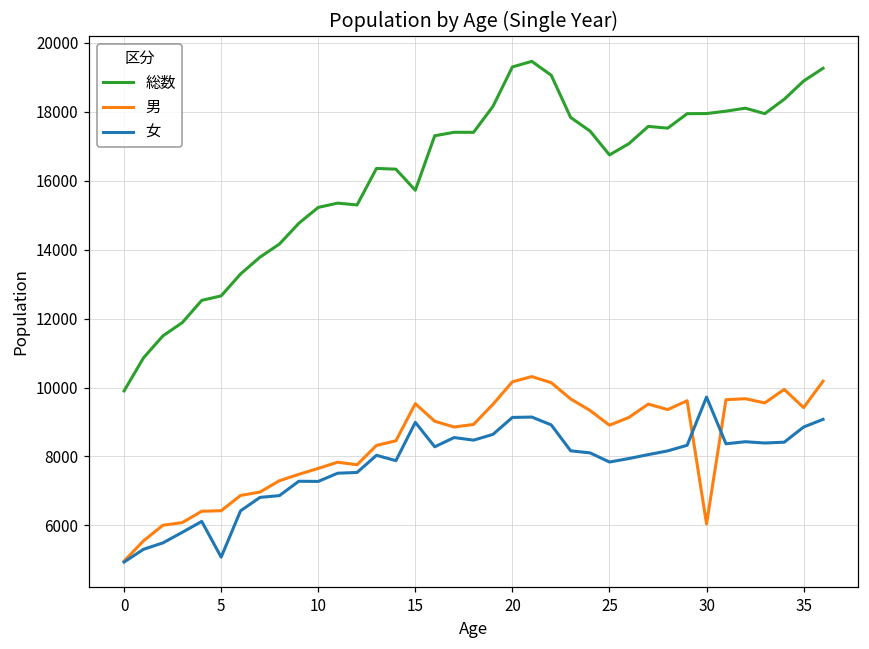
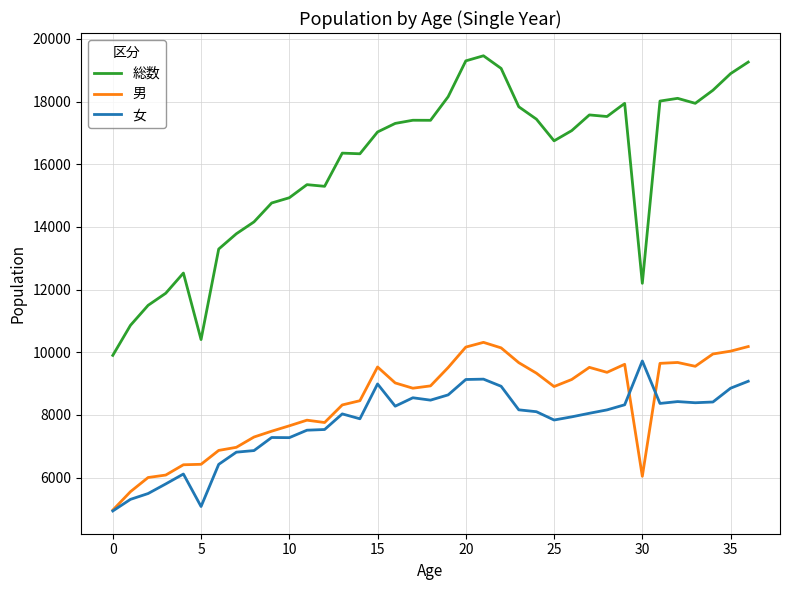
総数, 5: 12700 -> 10400
総数, 10: 15200 -> 14900
総数, 15: 15700 -> 17000
総数, 30: 17900 -> 12200
男, 35: 9400 -> 10000
